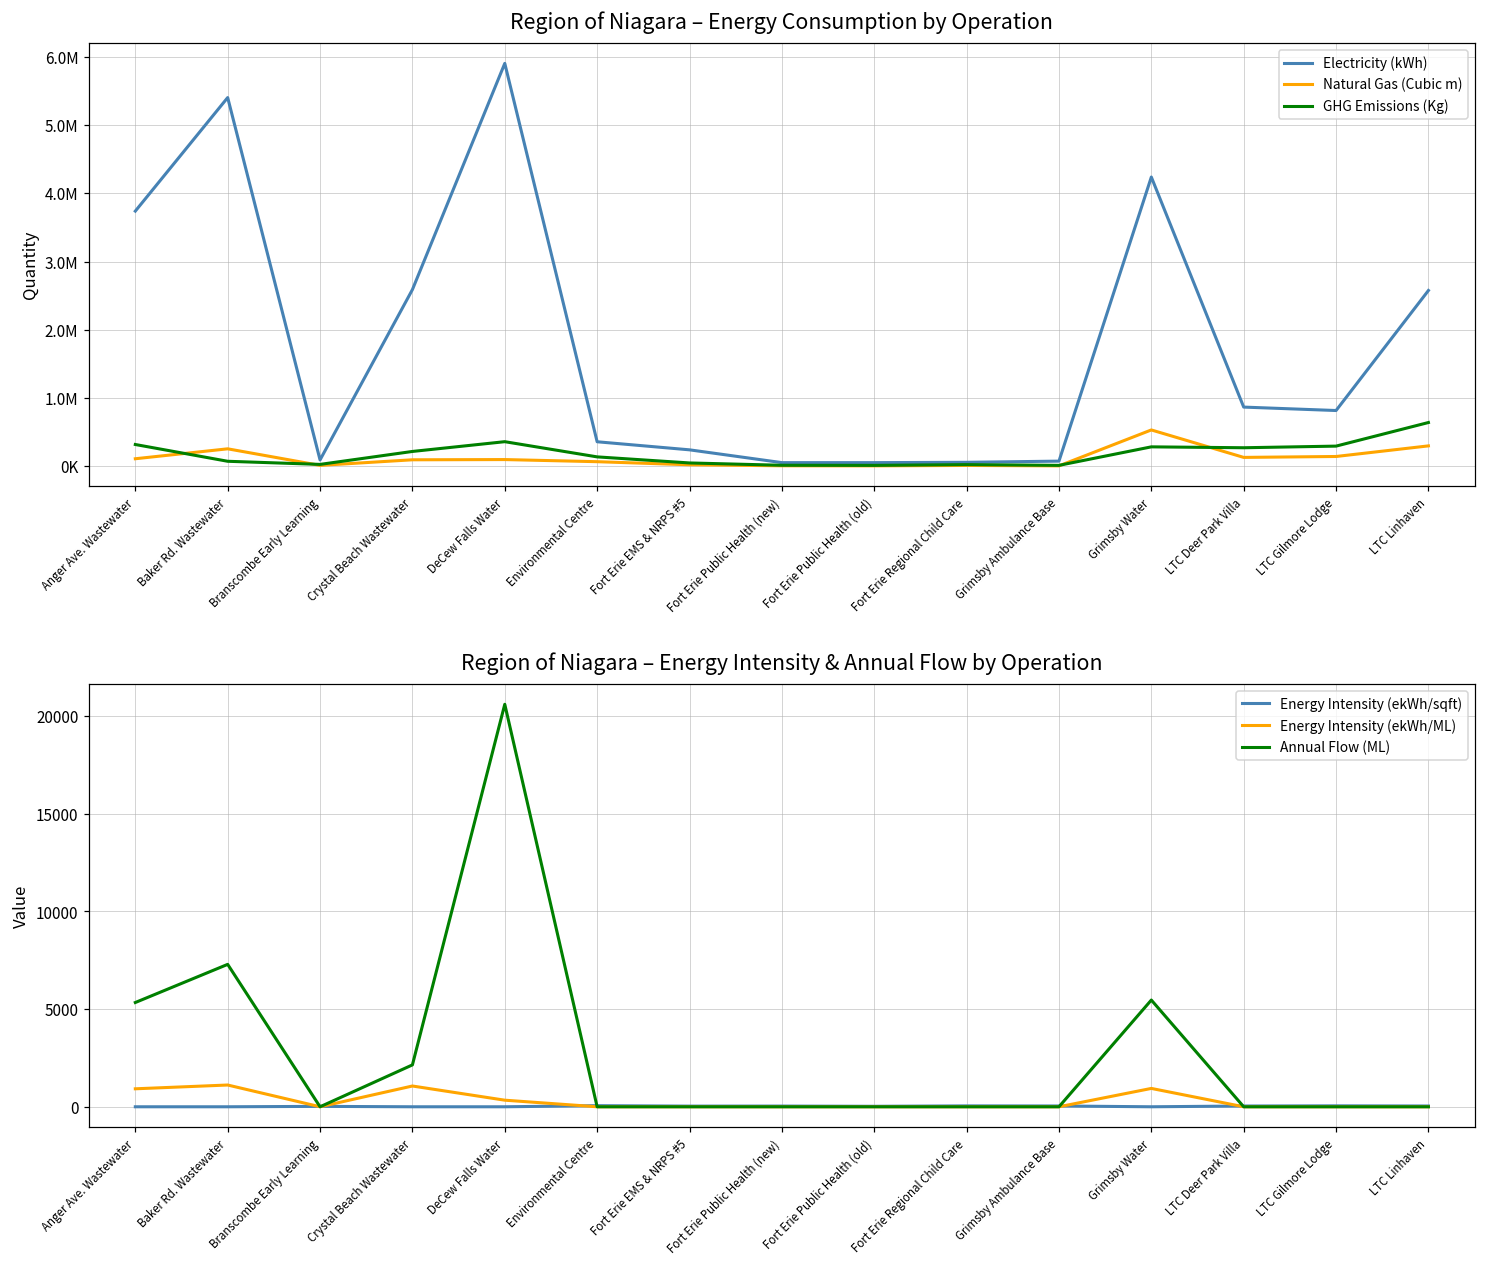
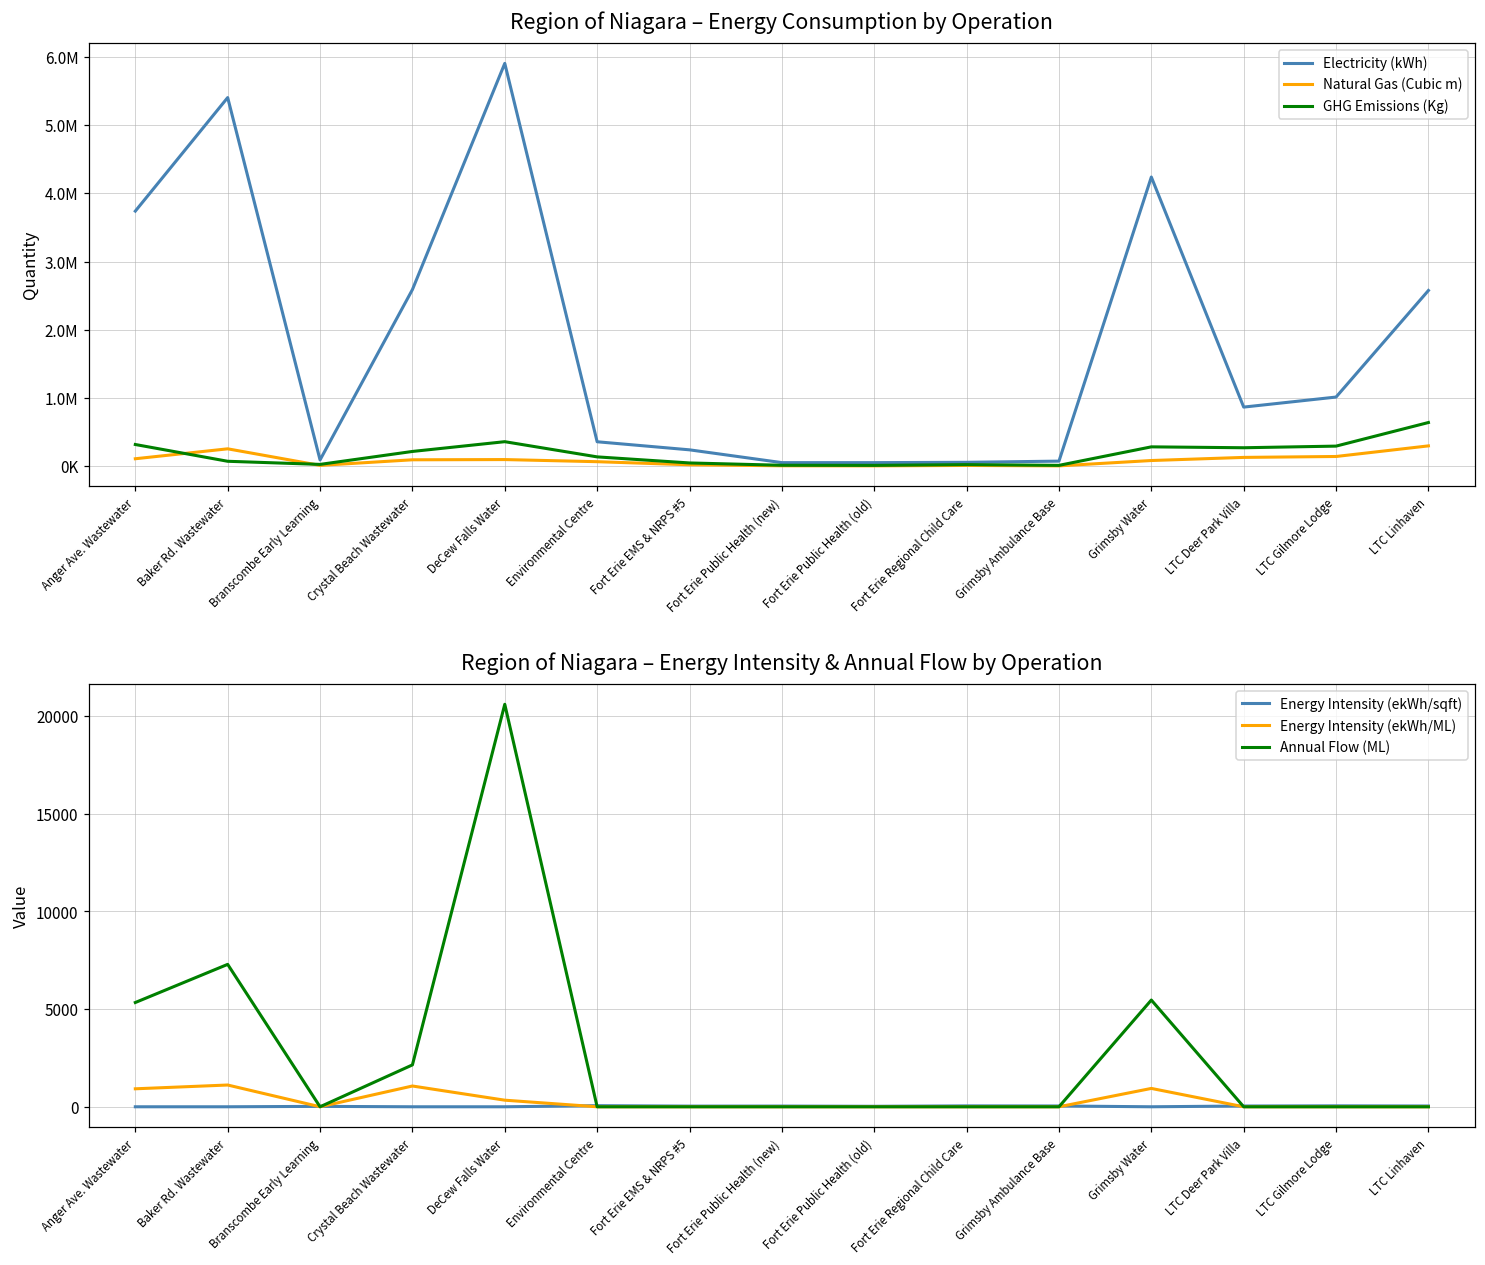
Region of Niagara – Energy Consumption by Operation, Natural Gas (Cubic m), Grimsby Water: 500000 -> 100000
Region of Niagara – Energy Consumption by Operation, Electricity (kWh), LTC Gilmore Lodge: 800000 -> 1000000
